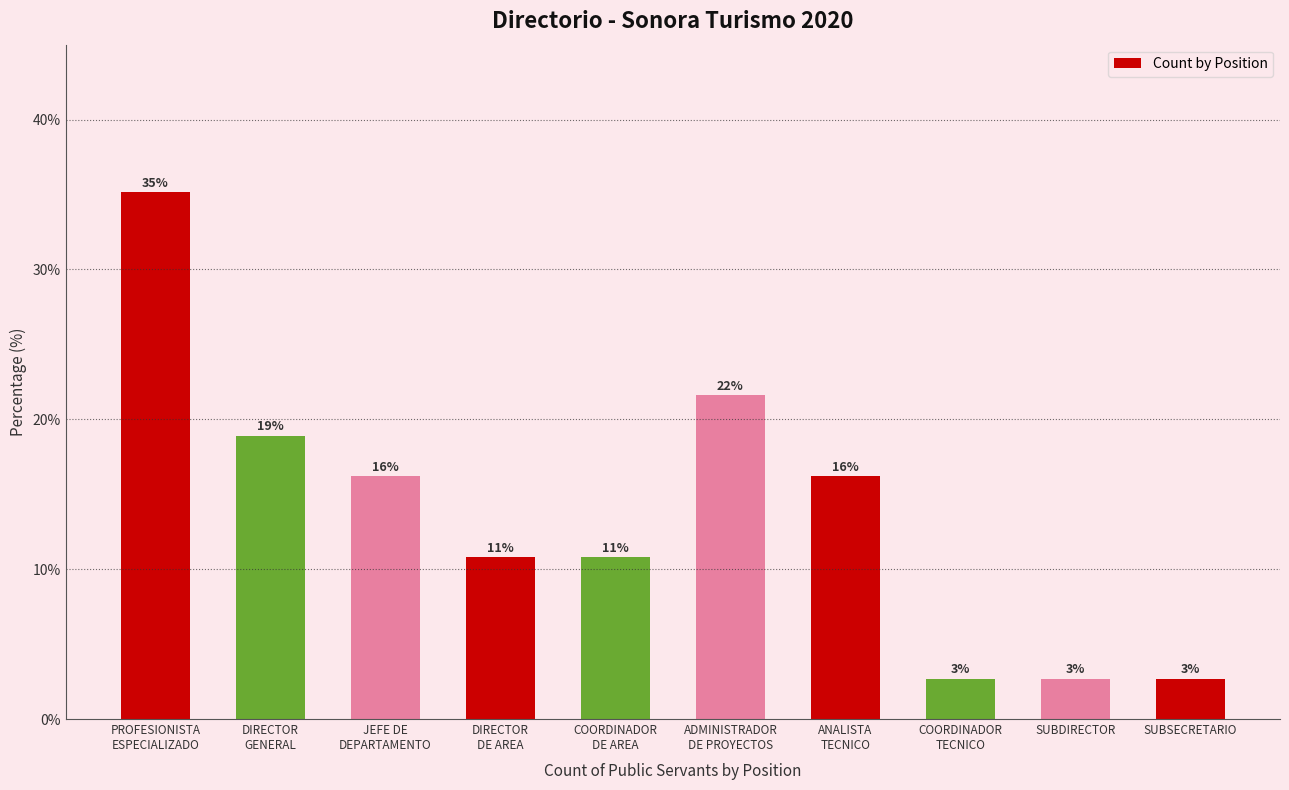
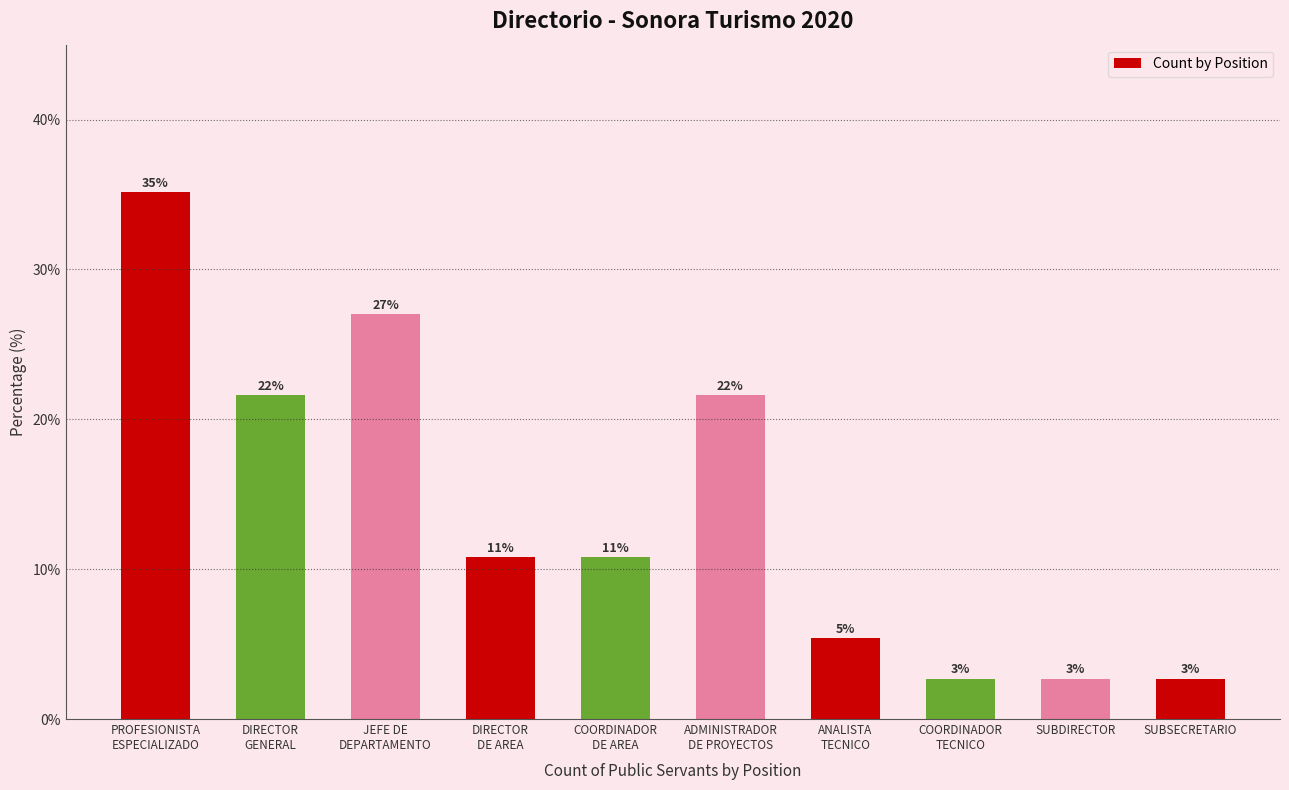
DIRECTOR GENERAL: 19% -> 22%
JEFE DE DEPARTAMENTO: 16% -> 27%
ANALISTA TECNICO: 16% -> 5%
